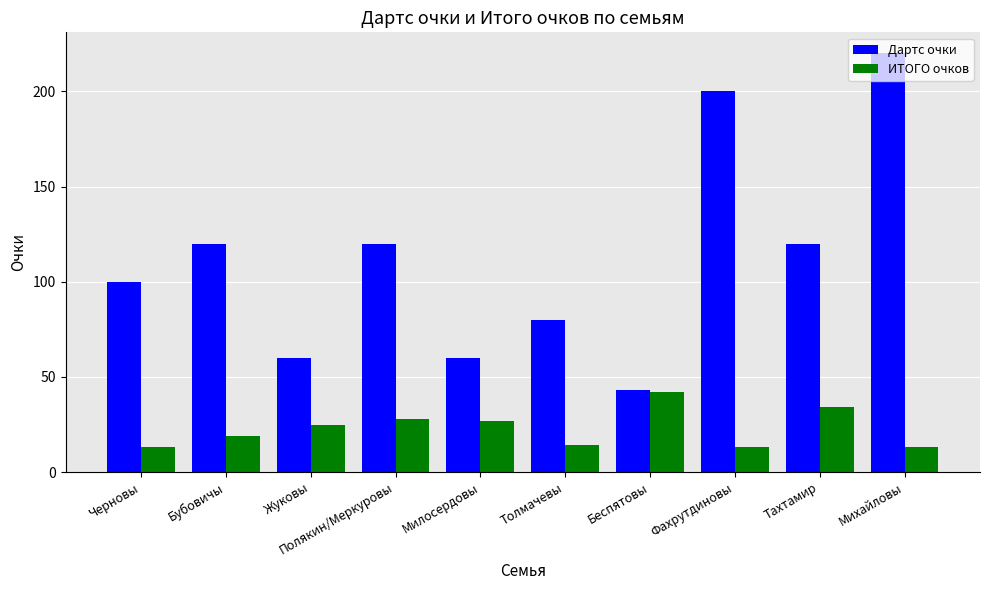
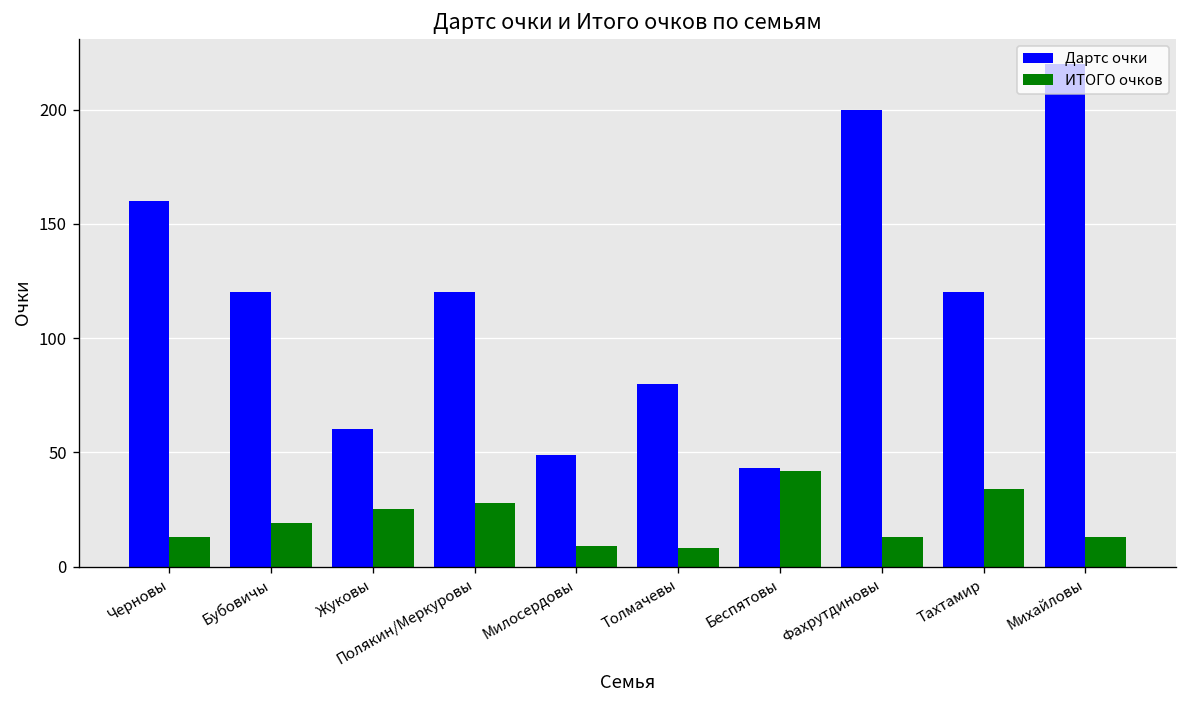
Дартс очки, Черновы: 100 -> 160
Дартс очки, Милосердовы: 60 -> 49
ИТОГО очков, Милосердовы: 27 -> 9
ИТОГО очков, Толмачевы: 14 -> 8
